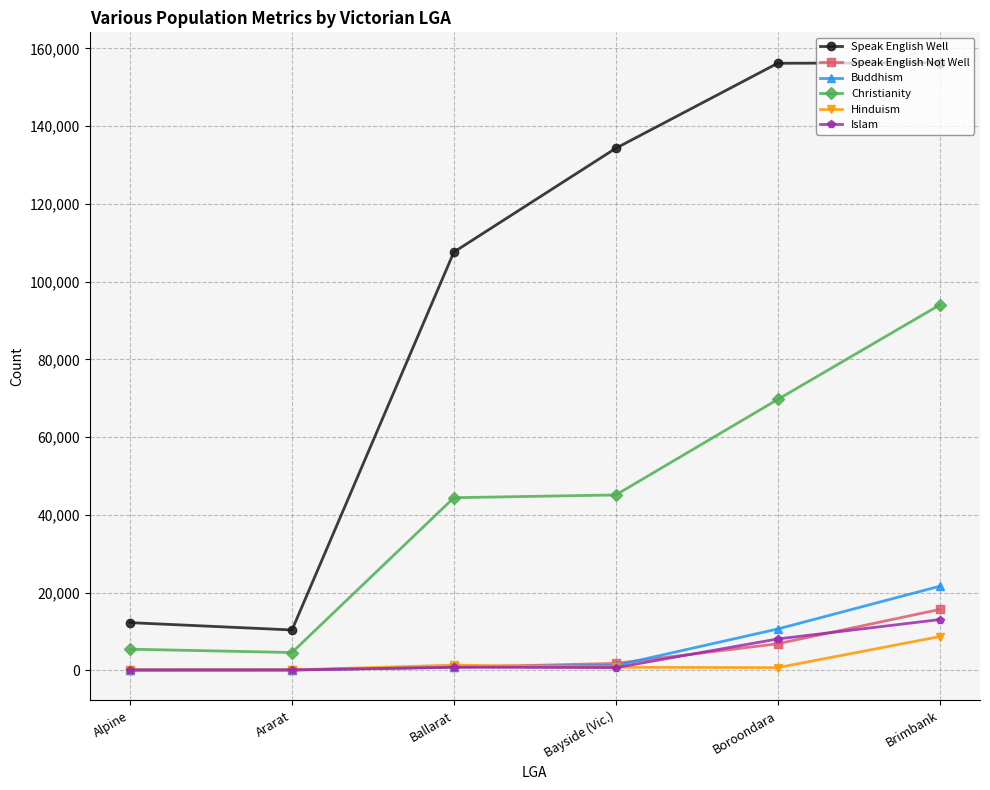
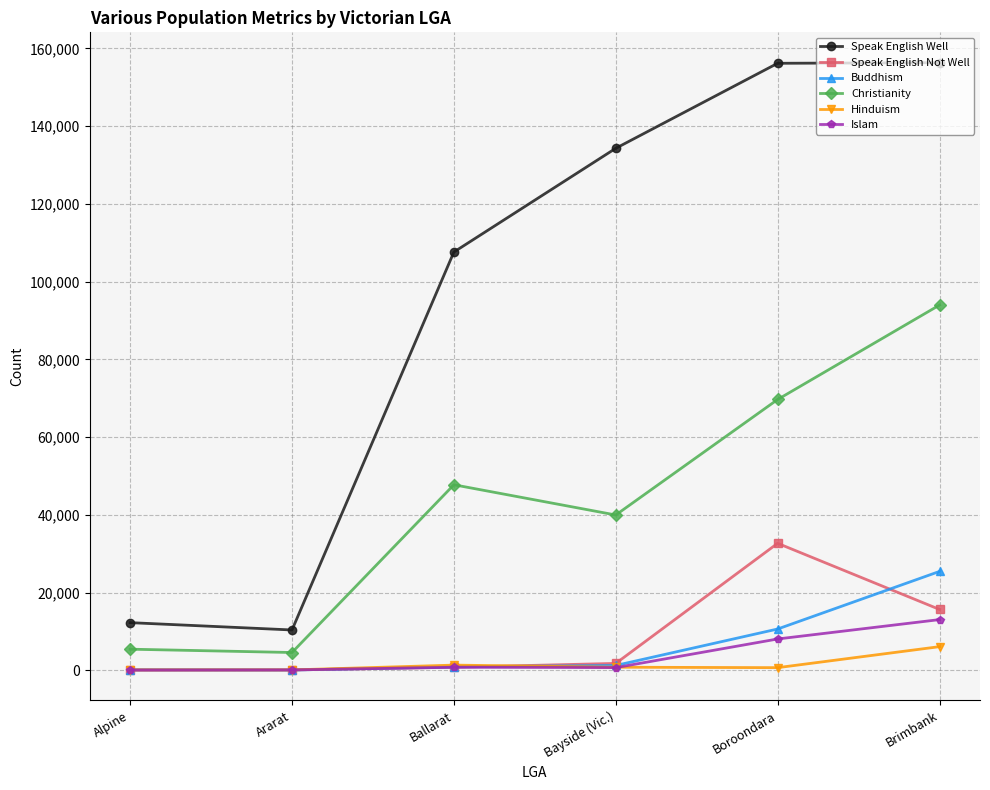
Christianity, Ballarat: 44,000 -> 48,000
Christianity, Bayside (Vic.): 45,000 -> 40,000
Speak English Not Well, Boroondara: 7,000 -> 33,000
Buddhism, Brimbank: 22,000 -> 25,000
Hinduism, Brimbank: 9,000 -> 6,000
